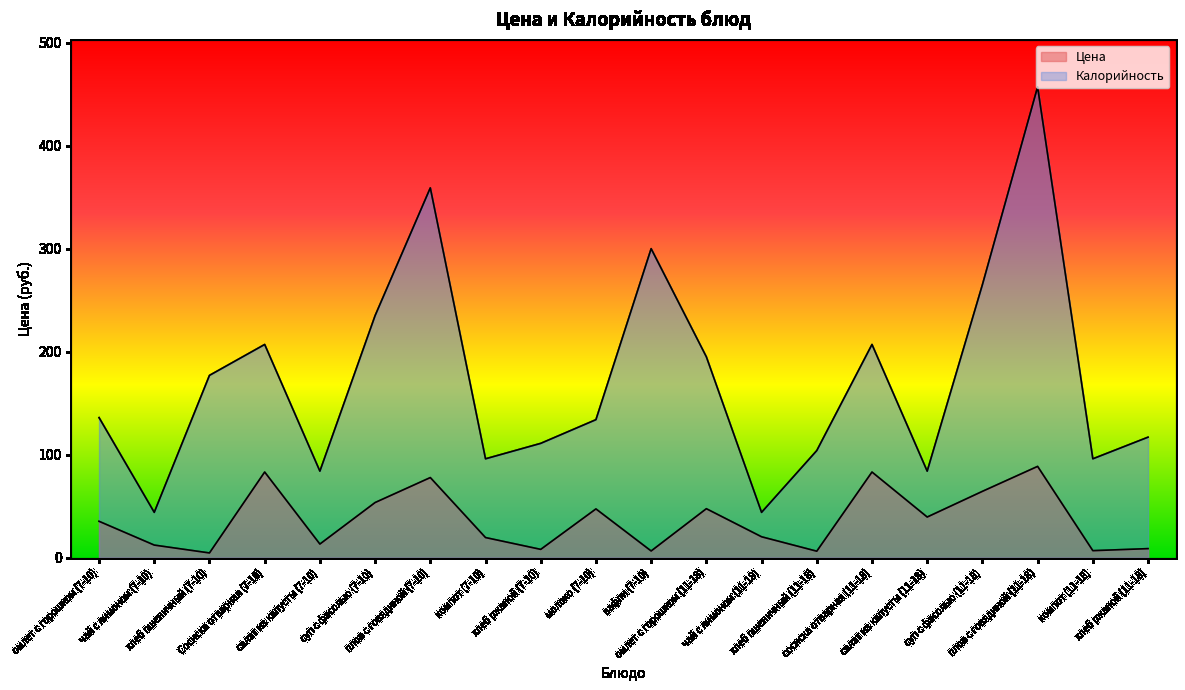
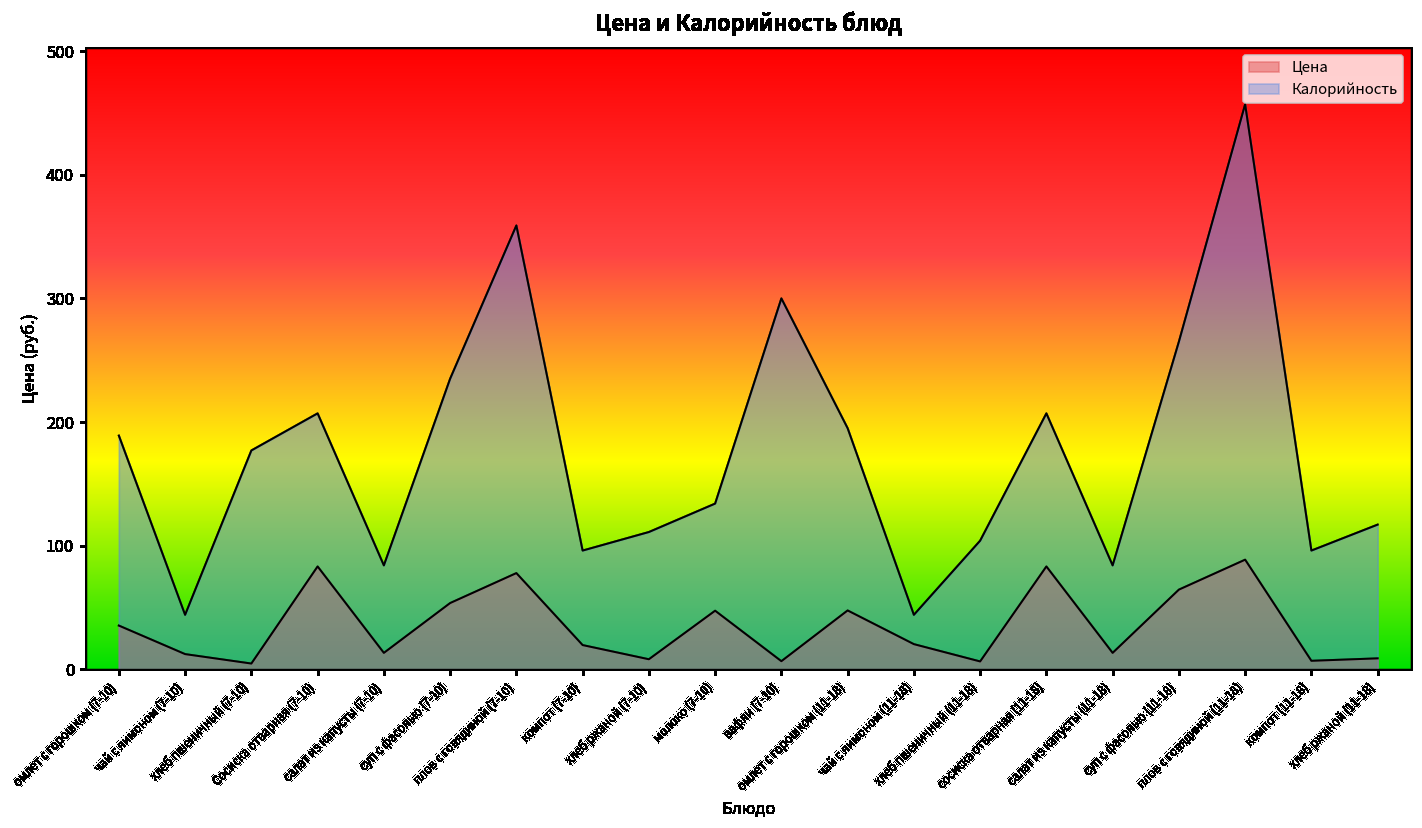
Калорийность, омлет с горошком (7-10): 136 -> 189
Цена, салат из капусты (11-18): 39 -> 13
